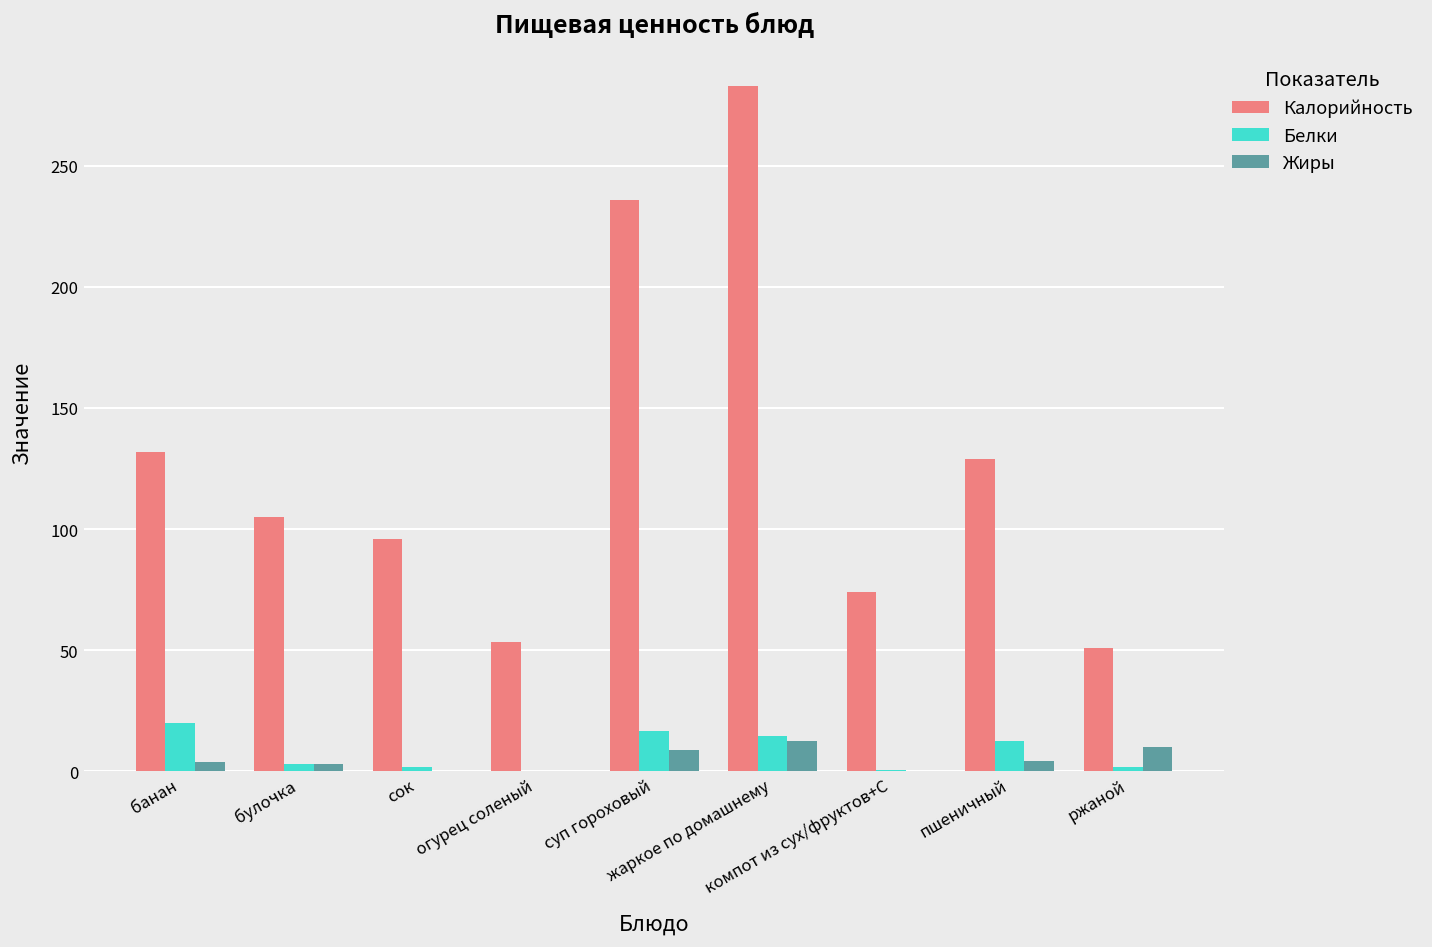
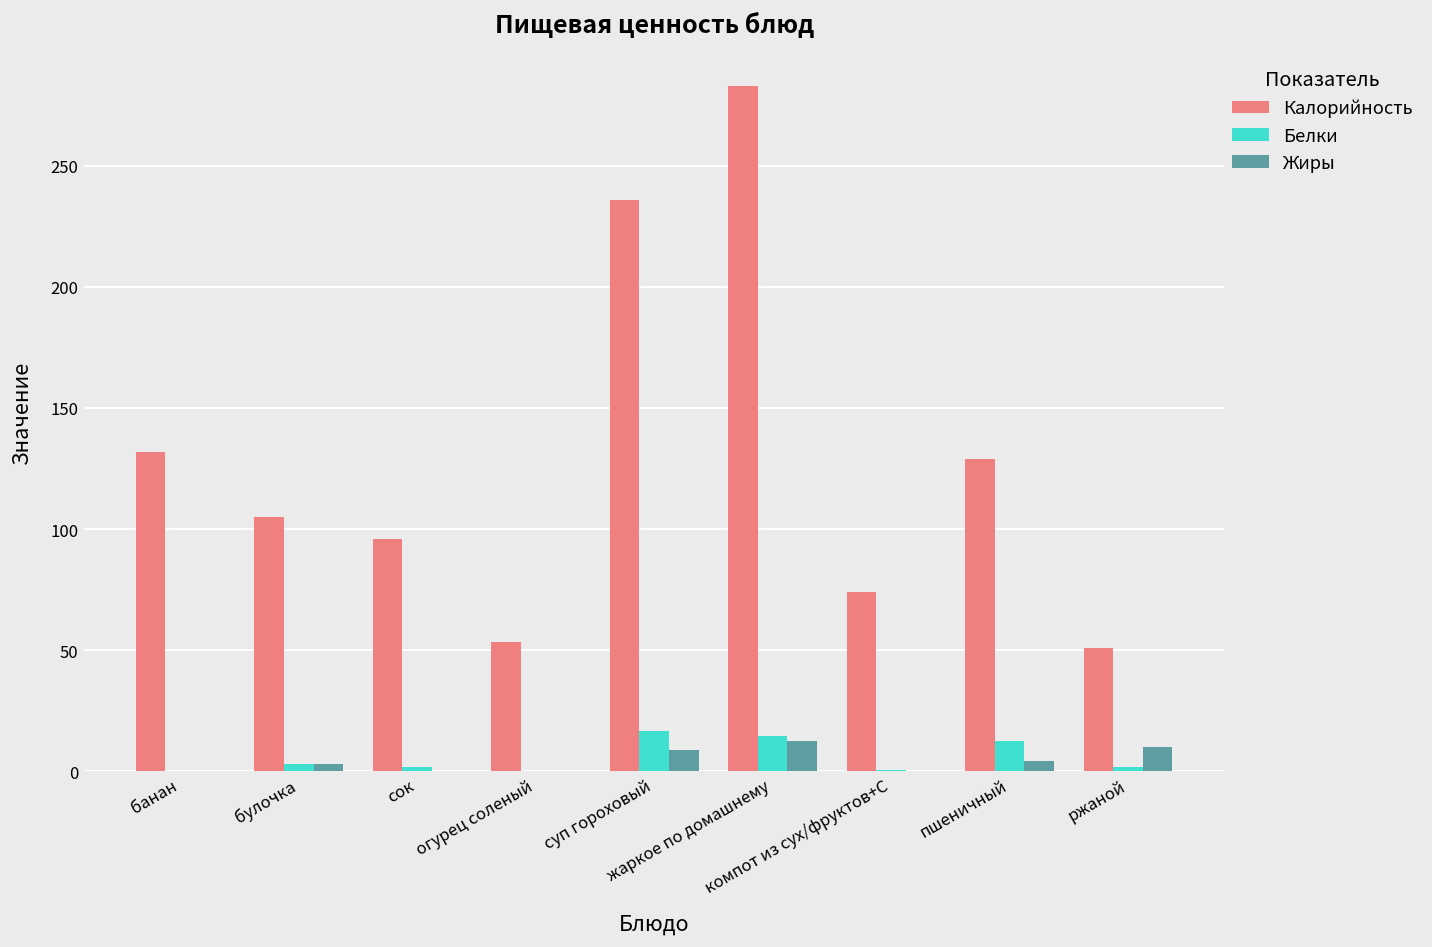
Белки, банан: 20 -> 0
Жиры, банан: 4 -> 0
